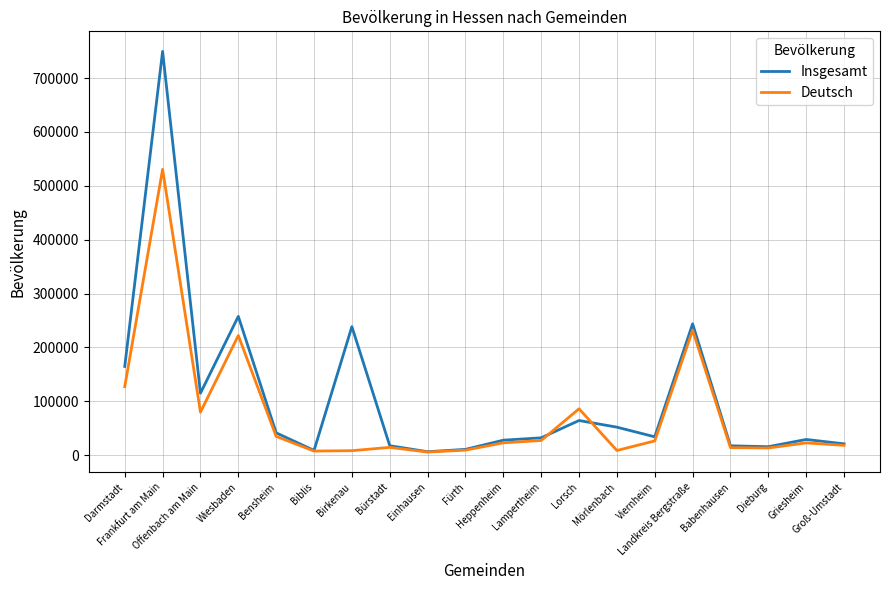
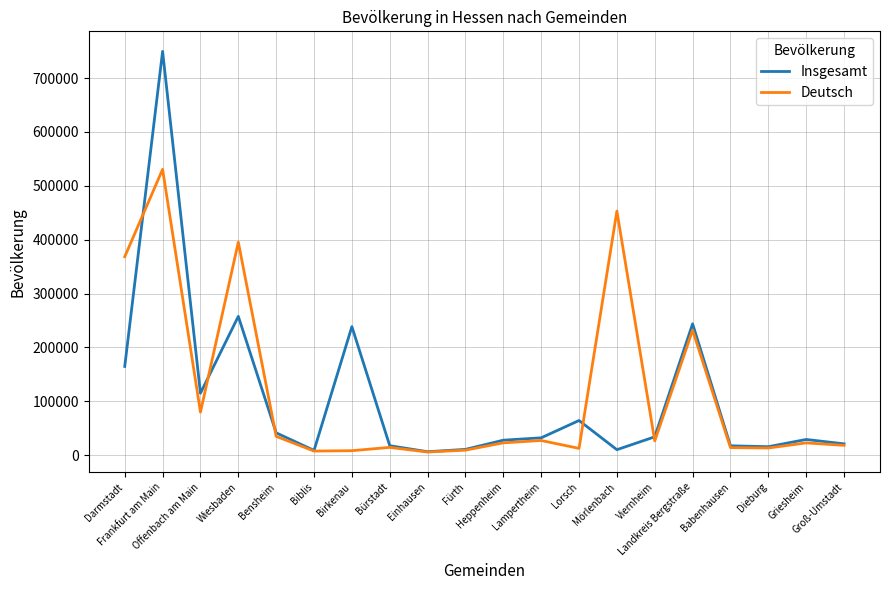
Deutsch, Darmstadt: 130000 -> 370000
Deutsch, Wiesbaden: 220000 -> 400000
Deutsch, Lorsch: 90000 -> 10000
Insgesamt, Mörlenbach: 50000 -> 10000
Deutsch, Mörlenbach: 10000 -> 450000
